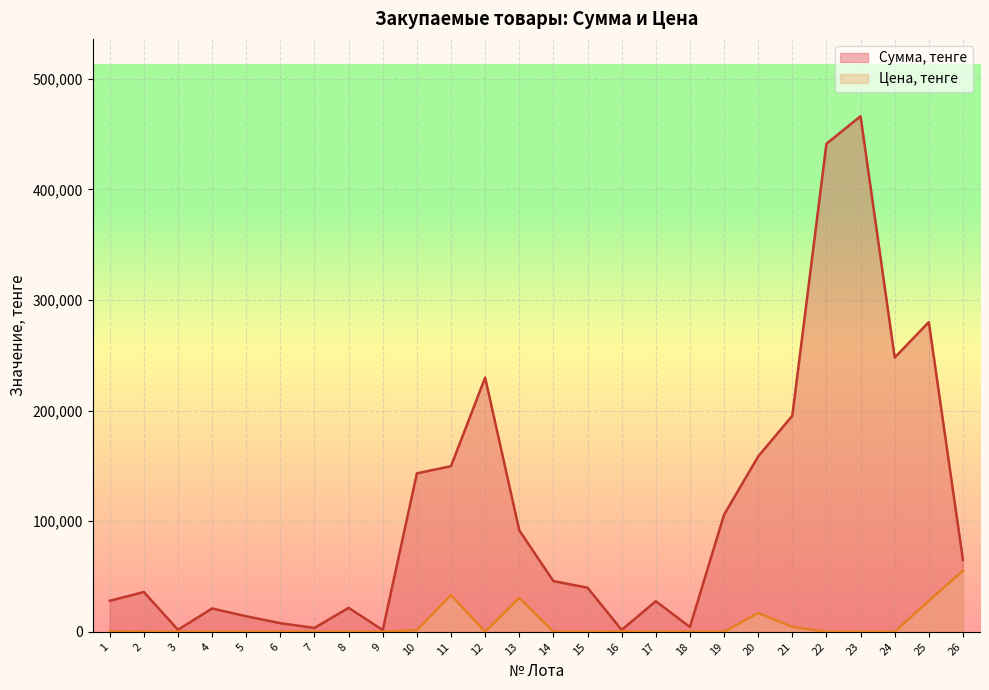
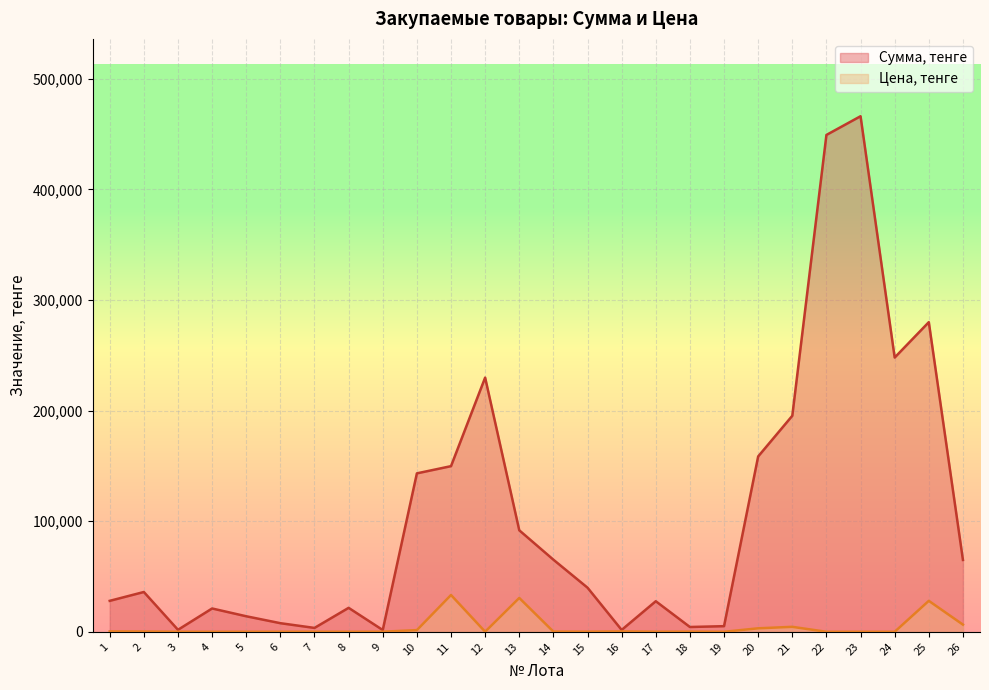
Сумма, тенге, 14: 46,000 -> 65,000
Сумма, тенге, 19: 106,000 -> 5,000
Цена, тенге, 20: 17,000 -> 3,000
Сумма, тенге, 22: 441,000 -> 449,000
Цена, тенге, 26: 55,000 -> 7,000
